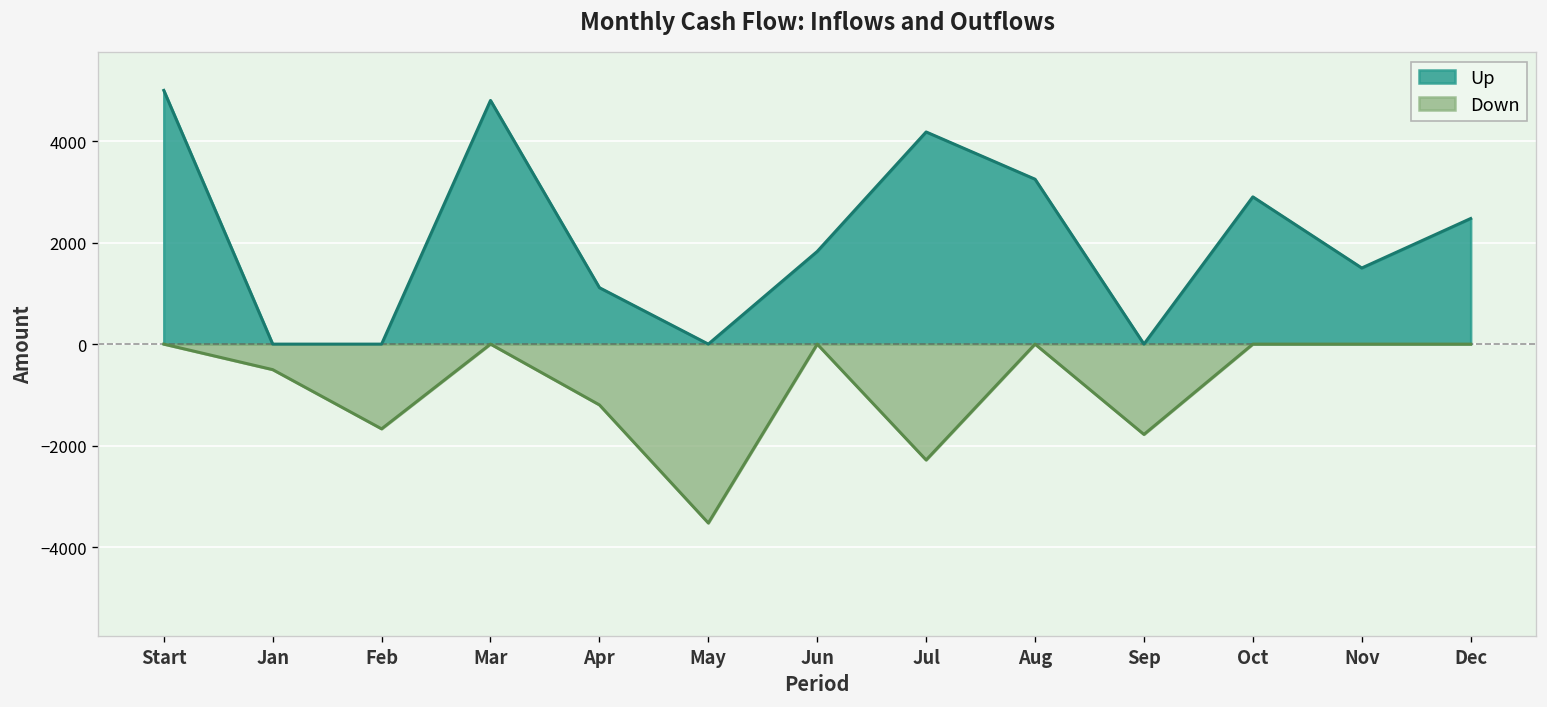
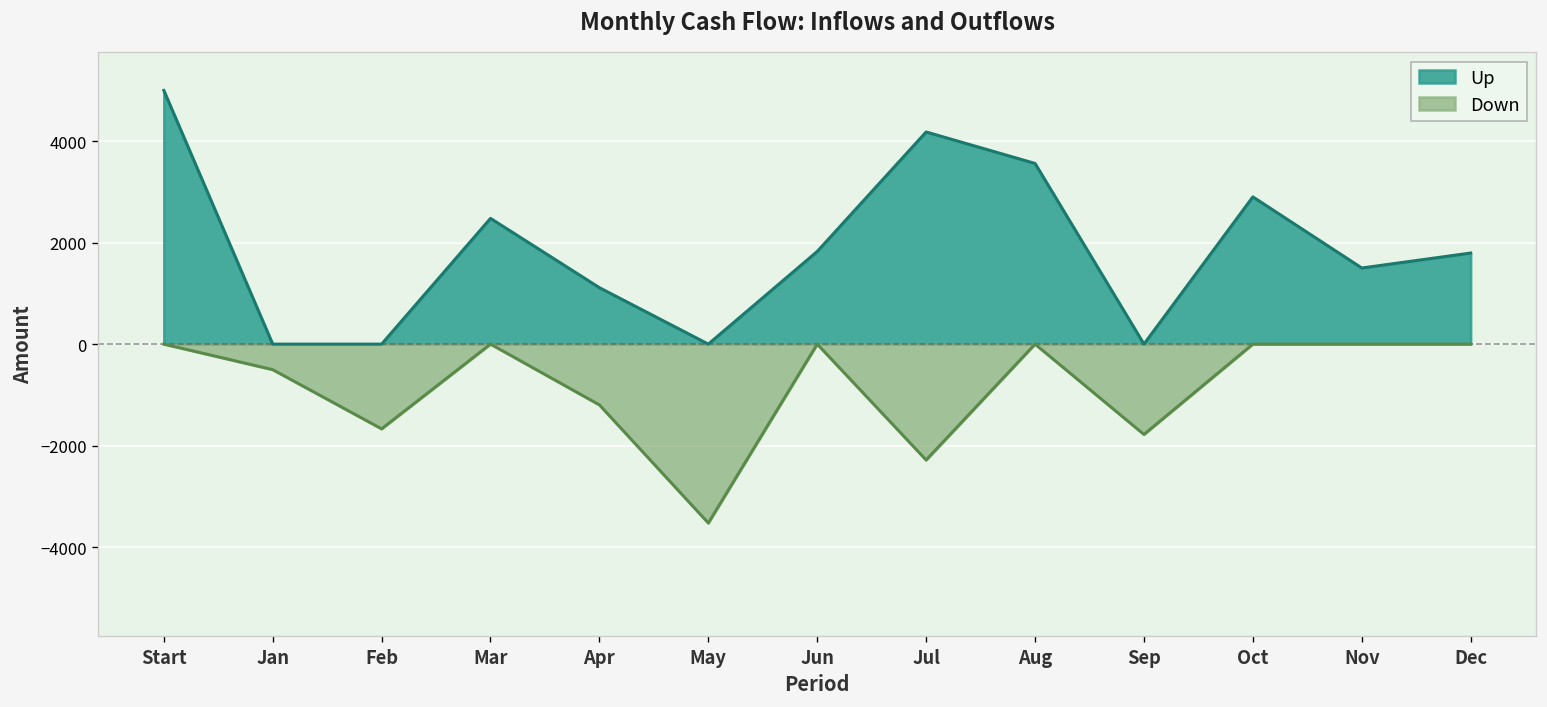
Up, Mar: 4800 -> 2500
Up, Aug: 3300 -> 3600
Up, Dec: 2500 -> 1800
